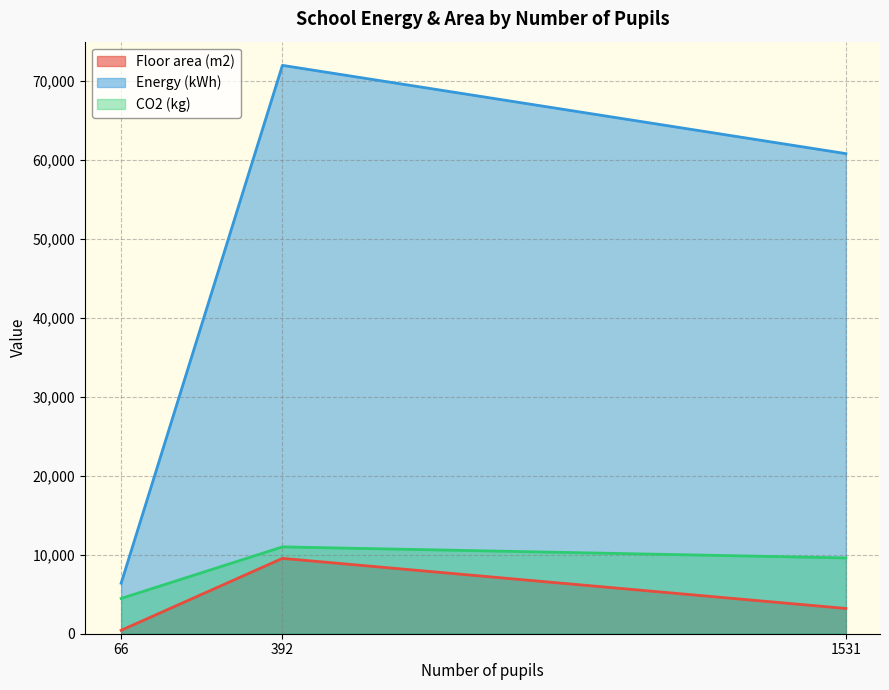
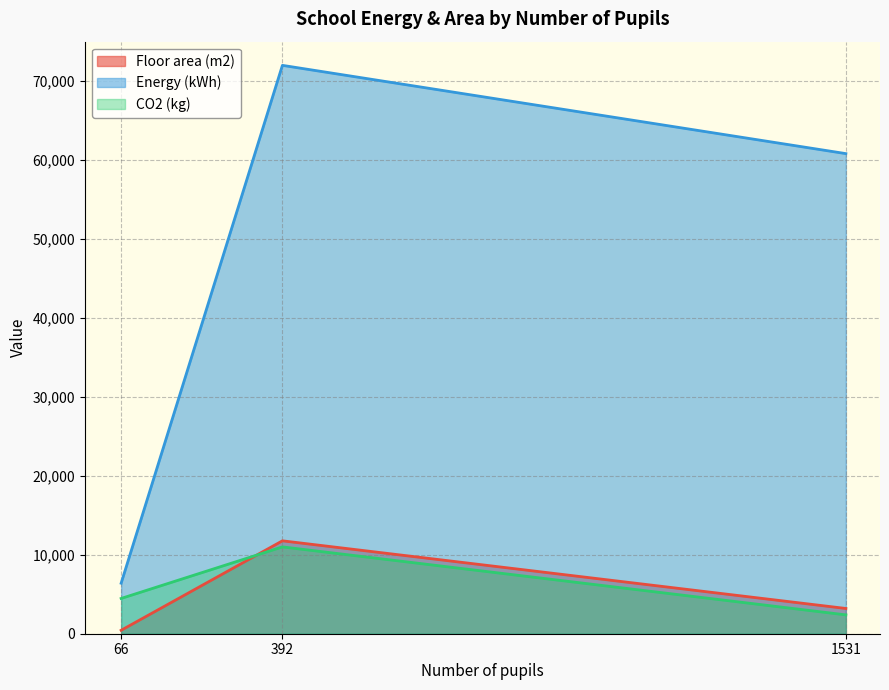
Floor area (m2), 392: 10,000 -> 12,000
CO2 (kg), 1531: 10,000 -> 2,000
